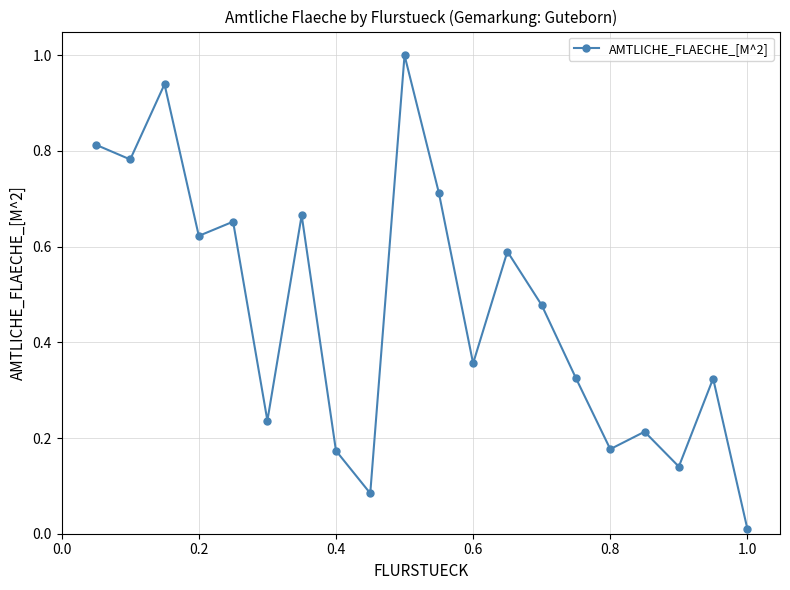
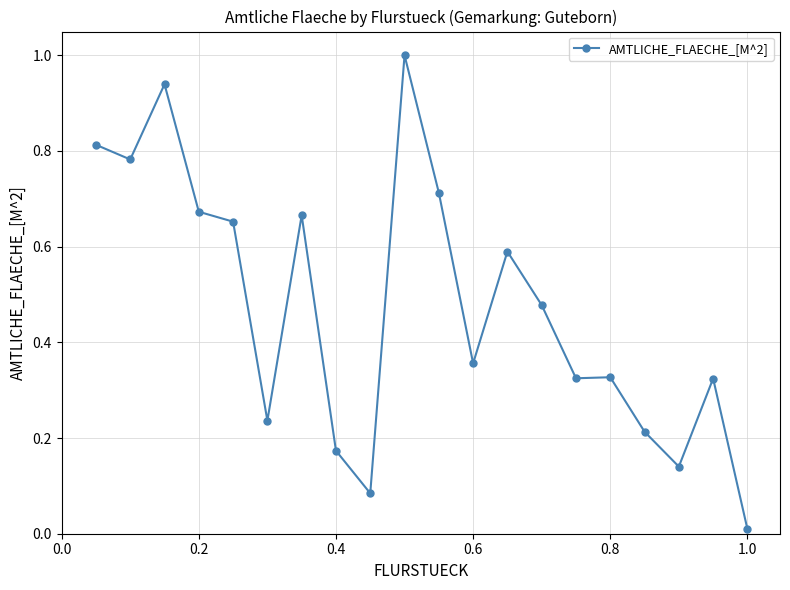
0.2: 0.62 -> 0.67
0.8: 0.18 -> 0.33
